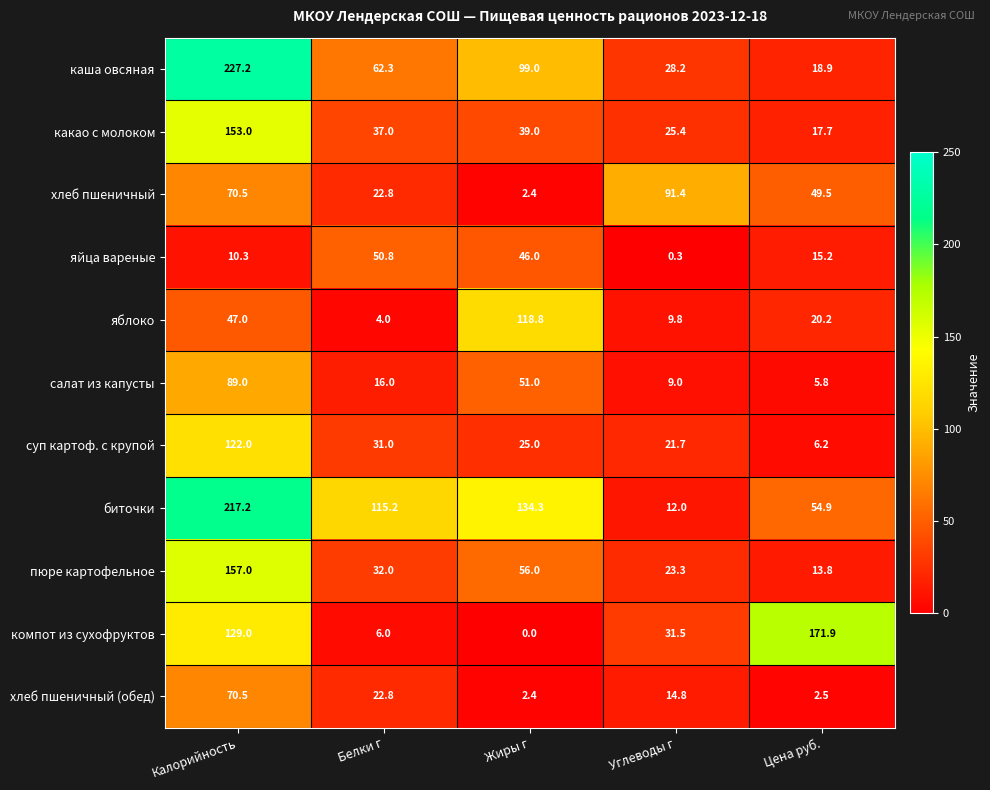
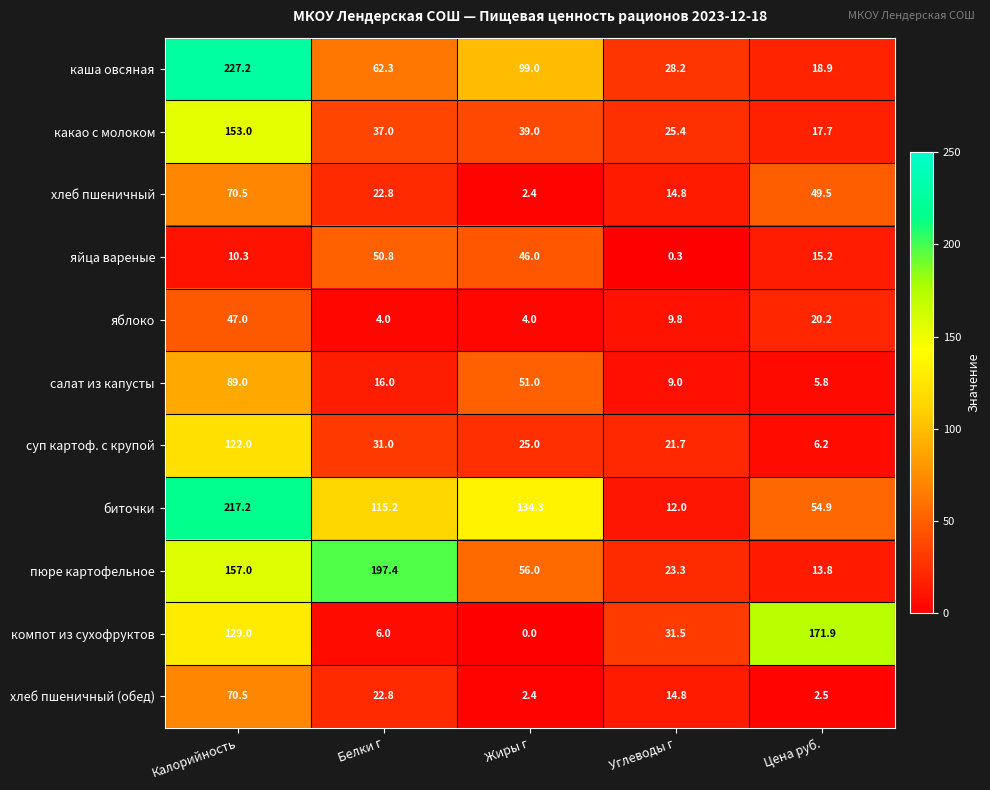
хлеб пшеничный, Углеводы г: 91.4 -> 14.8
яблоко, Жиры г: 118.8 -> 4.0
пюре картофельное, Белки г: 32.0 -> 197.4
